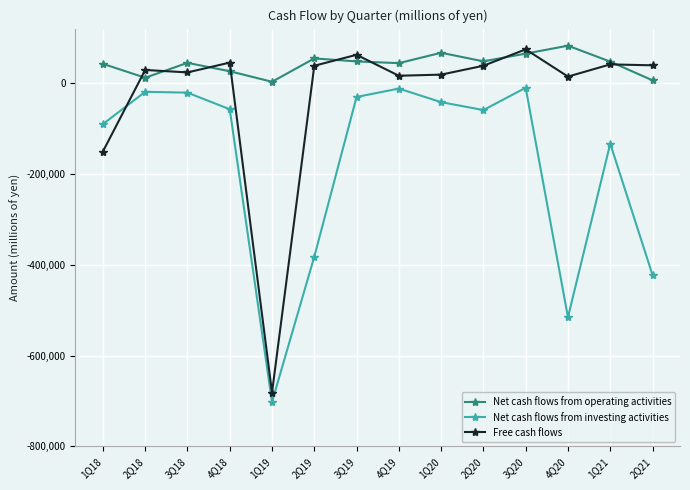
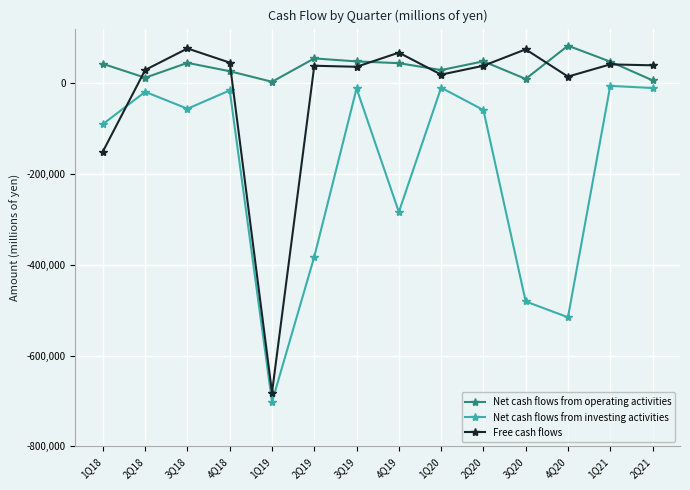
Net cash flows from investing activities, 3Q18: -20,000 -> -60,000
Free cash flows, 3Q18: 20,000 -> 80,000
Net cash flows from investing activities, 4Q18: -60,000 -> -20,000
Net cash flows from investing activities, 3Q19: -30,000 -> -10,000
Free cash flows, 3Q19: 60,000 -> 40,000
Net cash flows from investing activities, 4Q19: -10,000 -> -280,000
Free cash flows, 4Q19: 20,000 -> 70,000
Net cash flows from operating activities, 1Q20: 70,000 -> 30,000
Net cash flows from investing activities, 1Q20: -40,000 -> -10,000
Net cash flows from operating activities, 3Q20: 60,000 -> 10,000
Net cash flows from investing activities, 3Q20: -10,000 -> -480,000
Net cash flows from investing activities, 1Q21: -130,000 -> -10,000
Net cash flows from investing activities, 2Q21: -420,000 -> -10,000
